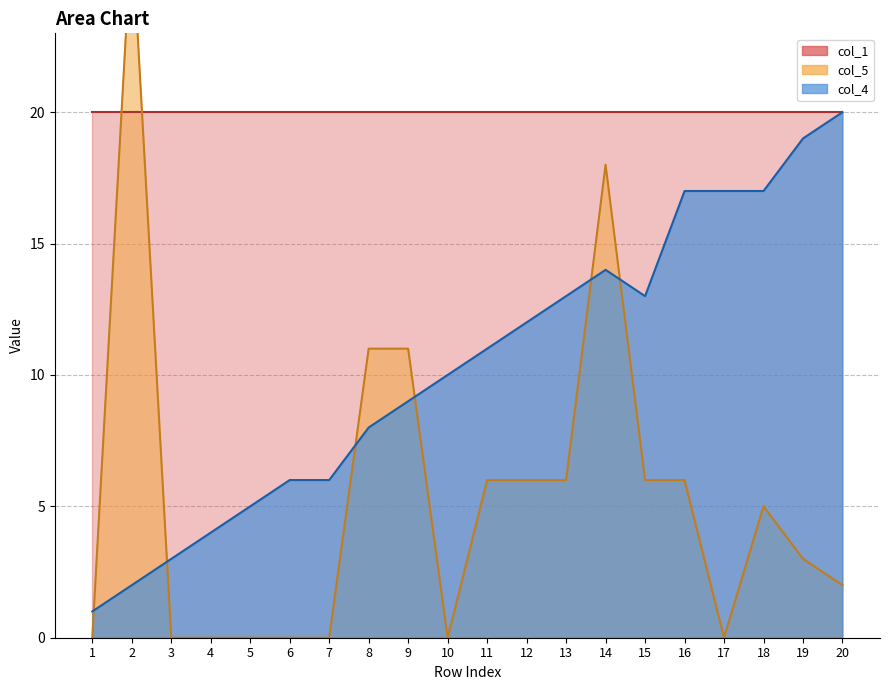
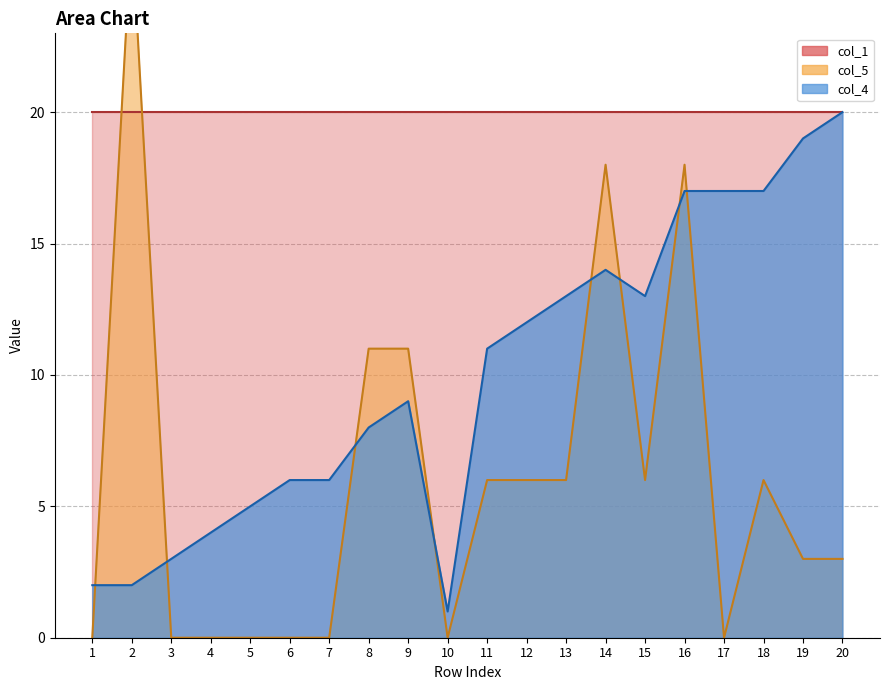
col_4, 1: 1 -> 2
col_4, 10: 10 -> 1
col_5, 16: 6 -> 18
col_5, 18: 5 -> 6
col_5, 20: 2 -> 3
